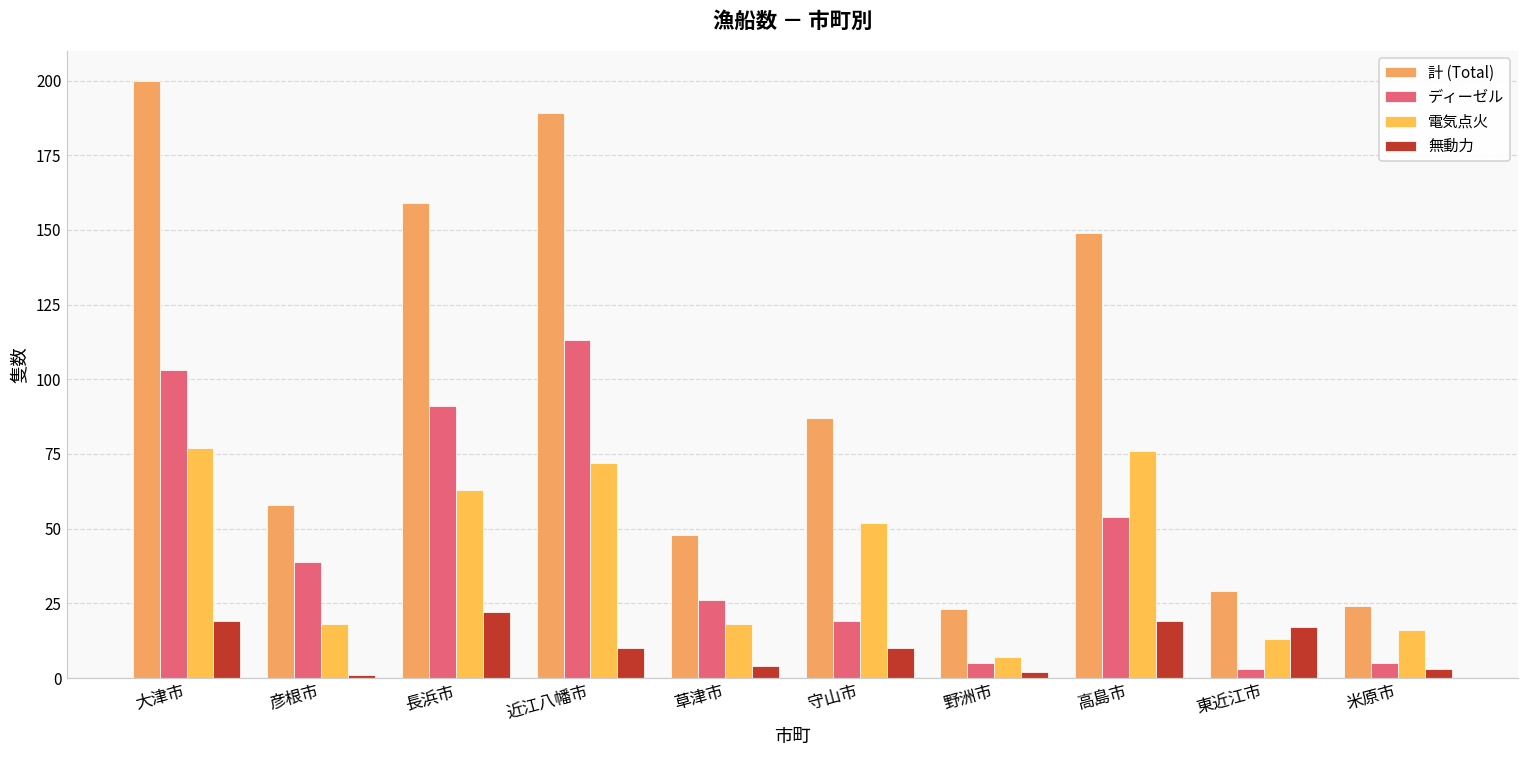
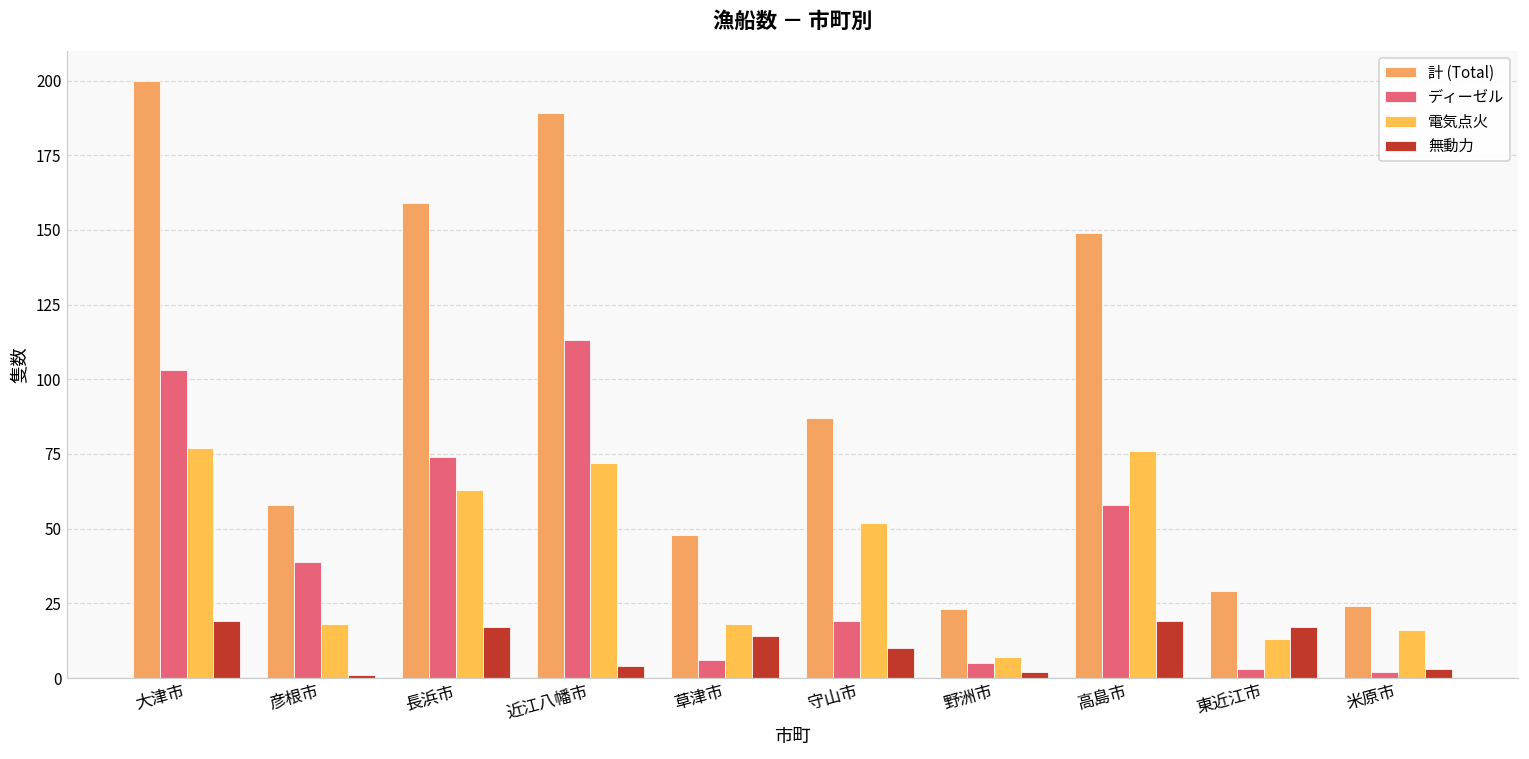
ディーゼル, 長浜市: 91 -> 74
無動力, 長浜市: 22 -> 17
無動力, 近江八幡市: 10 -> 4
ディーゼル, 草津市: 26 -> 6
無動力, 草津市: 4 -> 14
ディーゼル, 高島市: 54 -> 58
ディーゼル, 米原市: 5 -> 2
